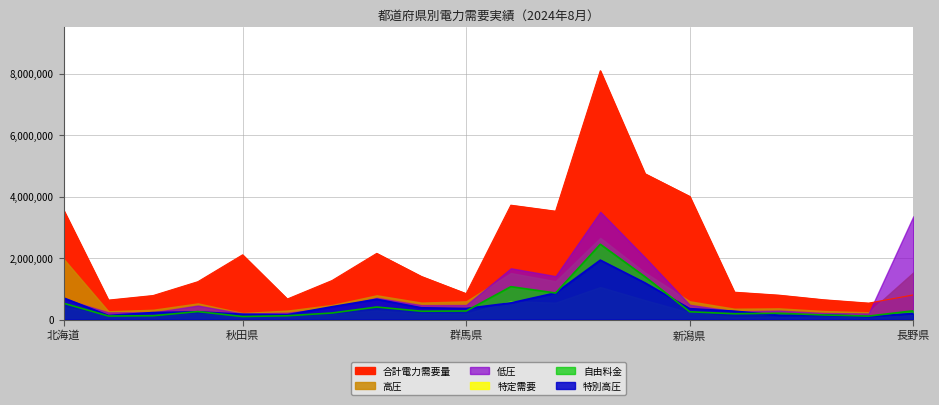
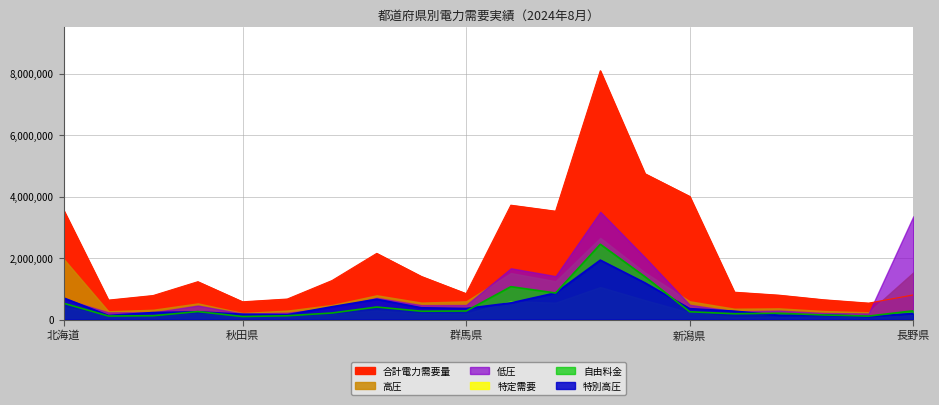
合計電力需要量, 秋田県: 2,100,000 -> 600,000
